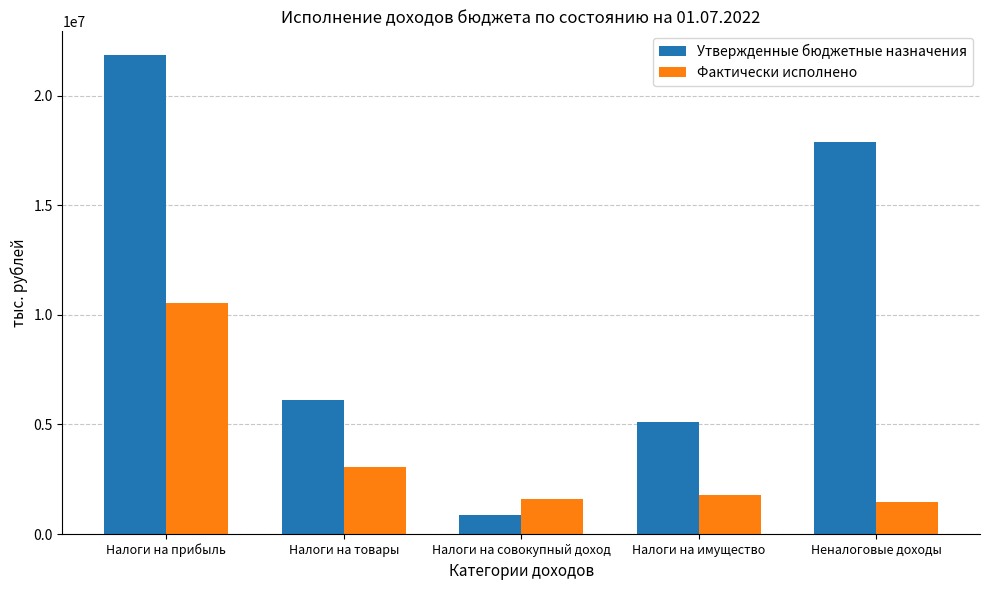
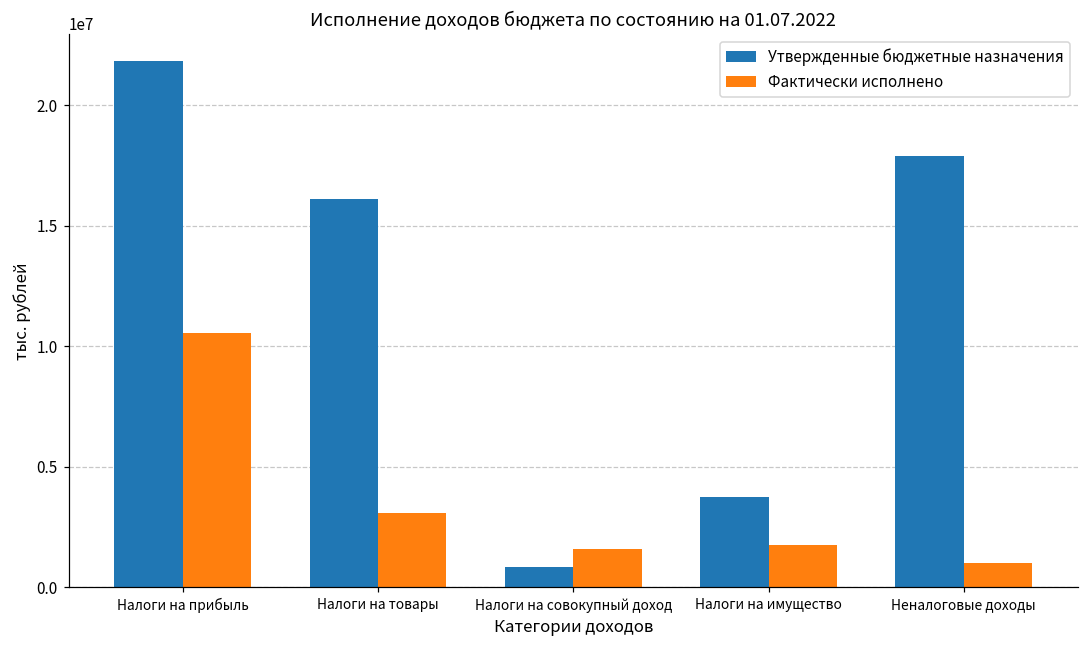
Утвержденные бюджетные назначения, Налоги на товары: 6100000 -> 16100000
Утвержденные бюджетные назначения, Налоги на имущество: 5100000 -> 3700000
Фактически исполнено, Неналоговые доходы: 1500000 -> 1000000
